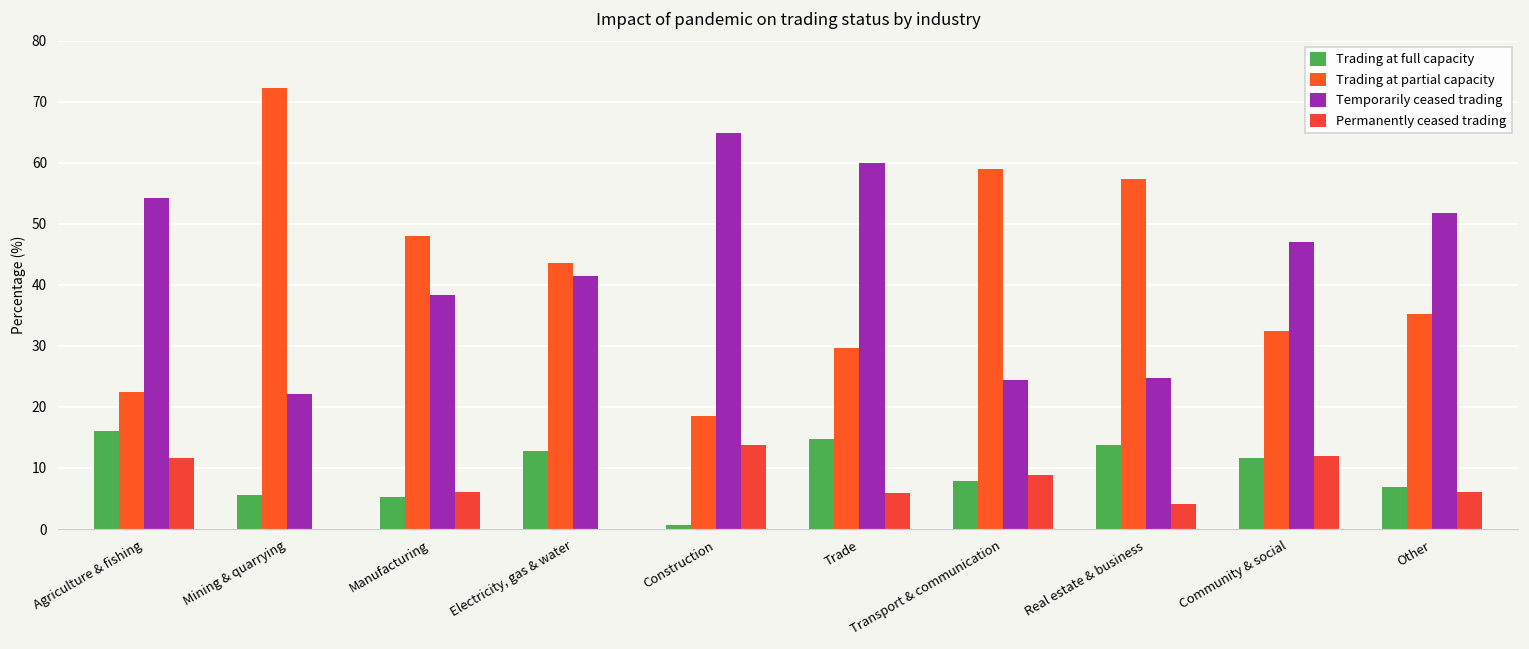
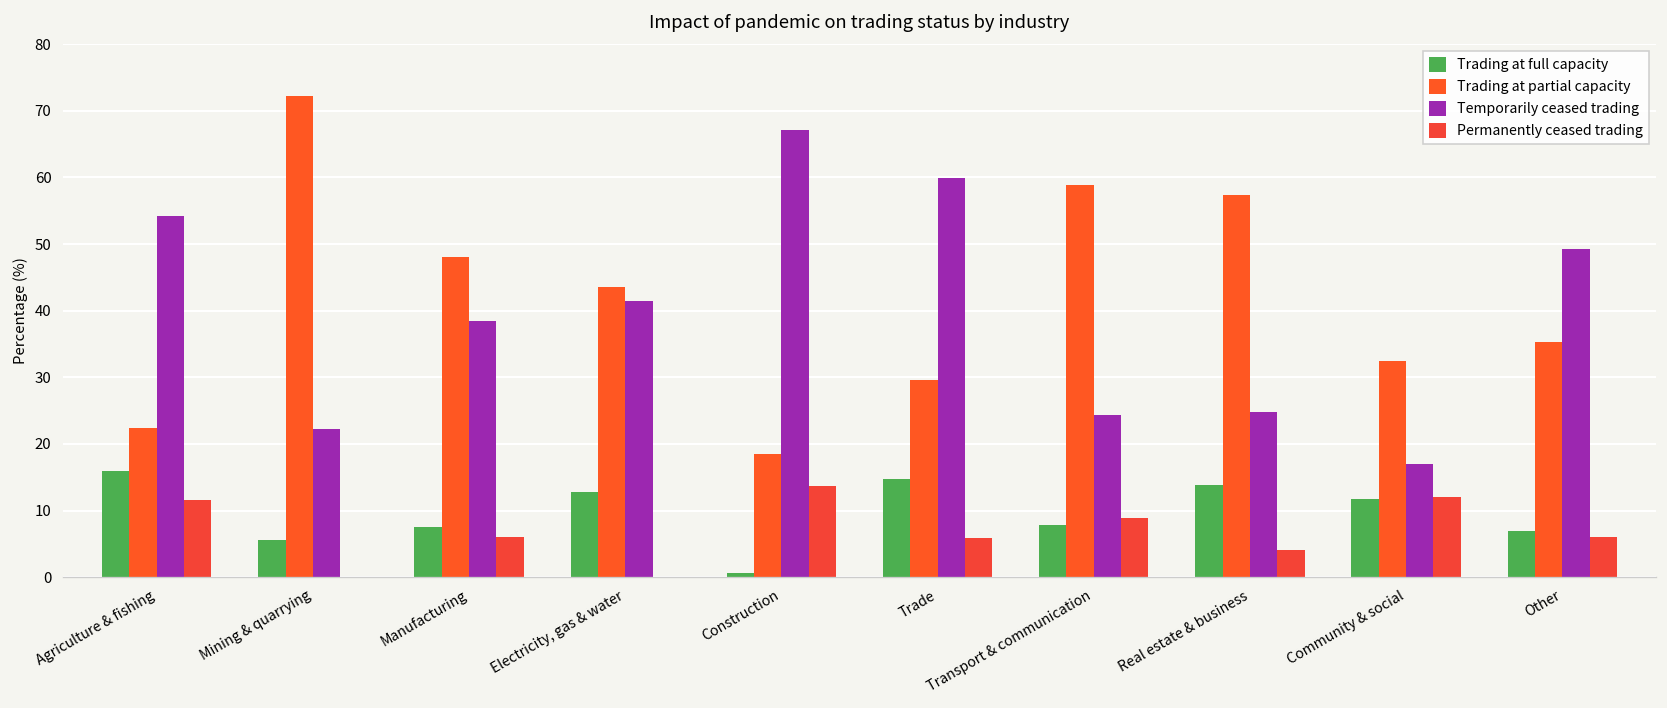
Trading at full capacity, Manufacturing: 5 -> 8
Temporarily ceased trading, Construction: 65 -> 67
Temporarily ceased trading, Community & social: 47 -> 17
Temporarily ceased trading, Other: 52 -> 49
